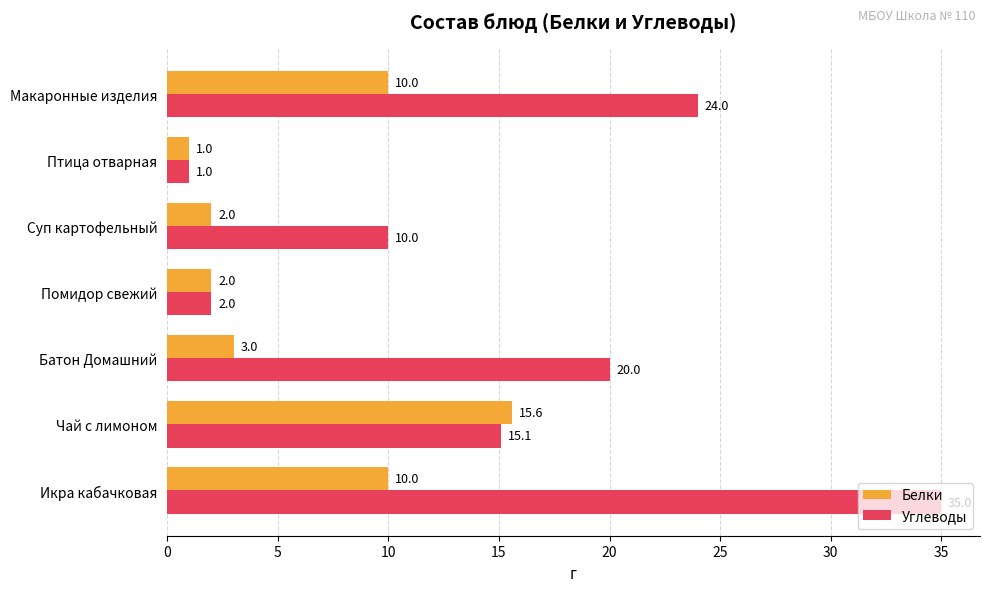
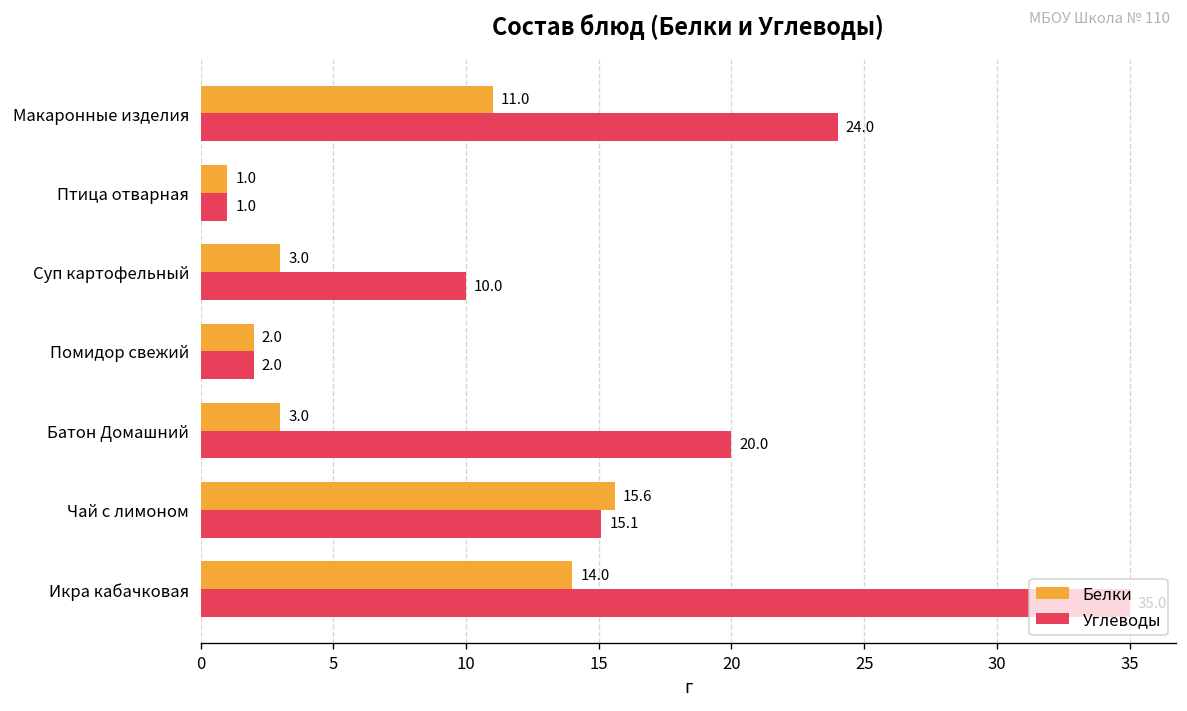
Белки, Макаронные изделия: 10.0 -> 11.0
Белки, Суп картофельный: 2.0 -> 3.0
Белки, Икра кабачковая: 10.0 -> 14.0
